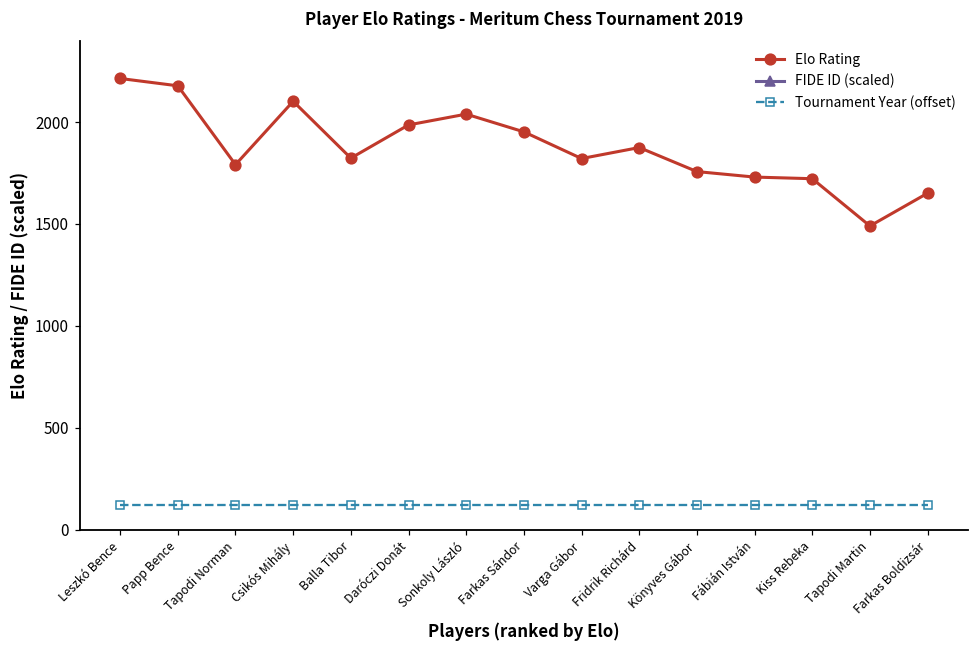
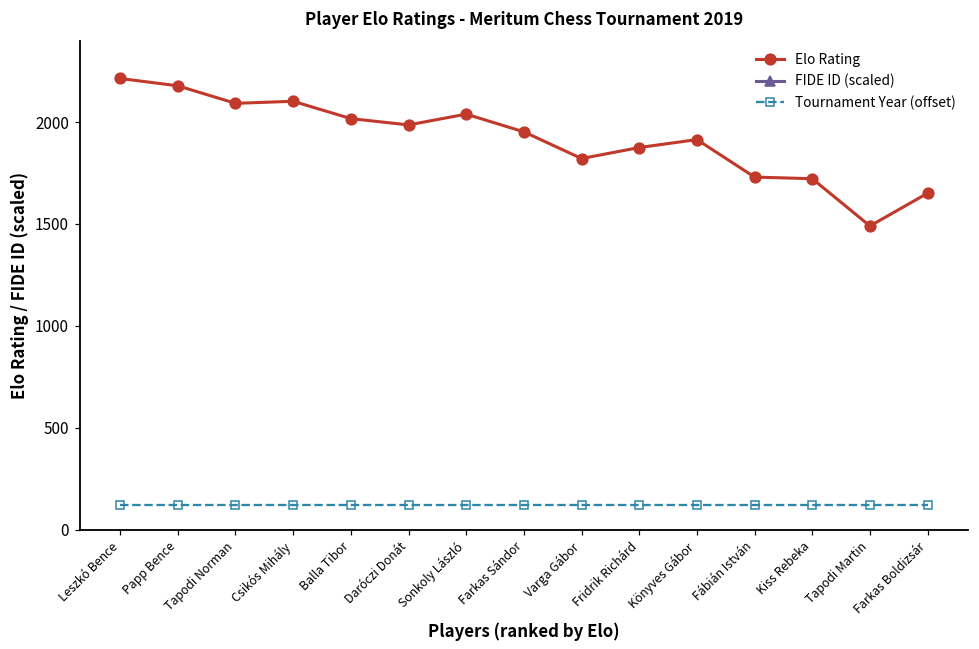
Elo Rating, Tapodi Norman: 1790 -> 2090
Elo Rating, Balla Tibor: 1820 -> 2020
Elo Rating, Könyves Gábor: 1760 -> 1910
